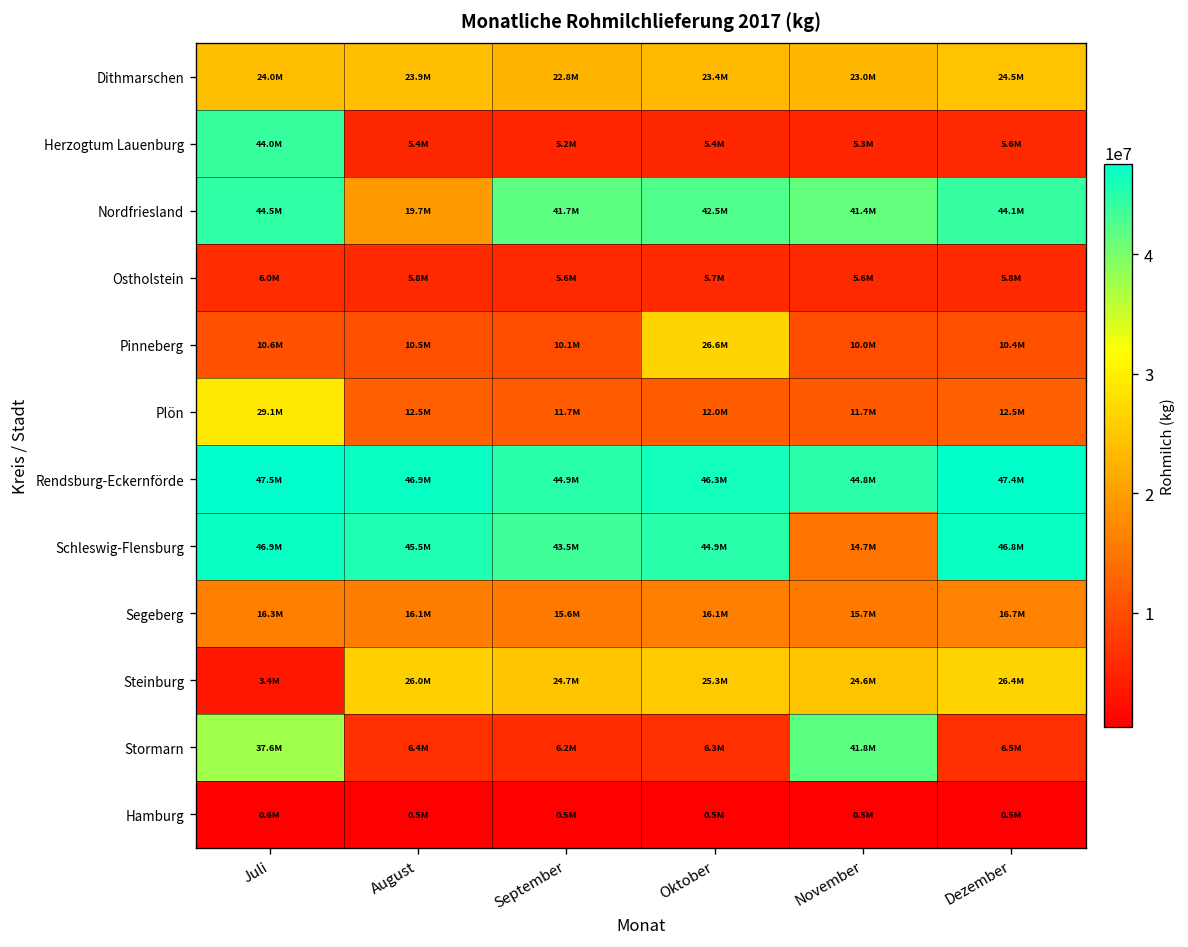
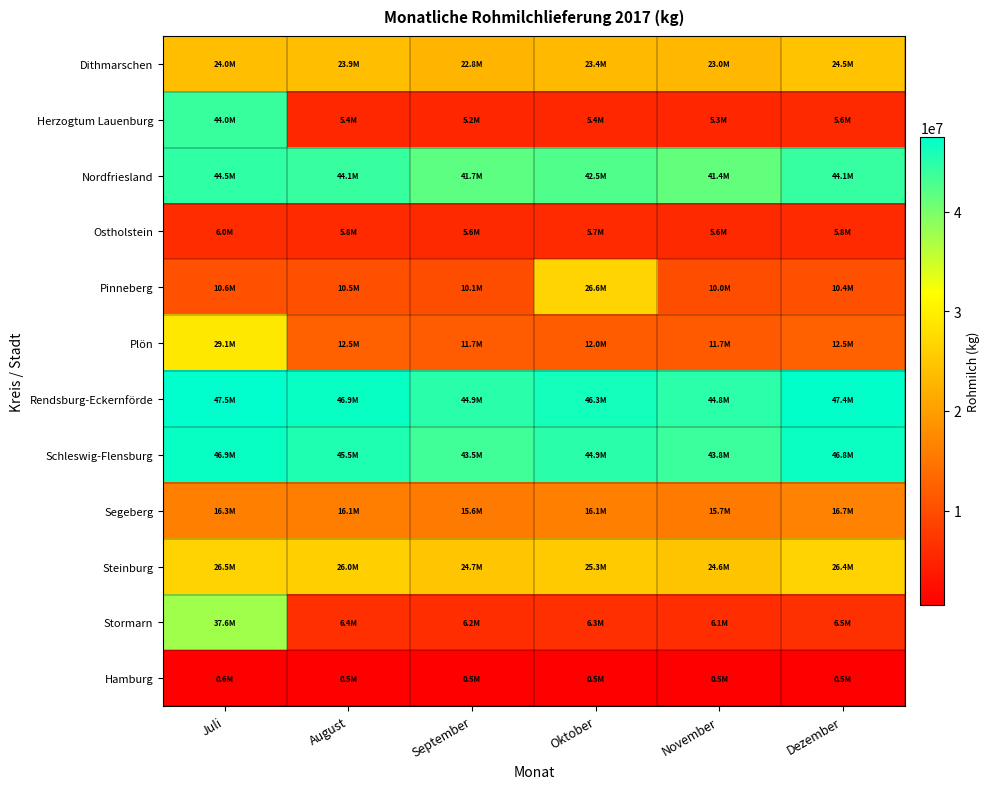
Nordfriesland, August: 19.7M -> 44.1M
Schleswig-Flensburg, November: 14.7M -> 43.8M
Steinburg, Juli: 3.4M -> 26.5M
Stormarn, November: 41.8M -> 6.1M
